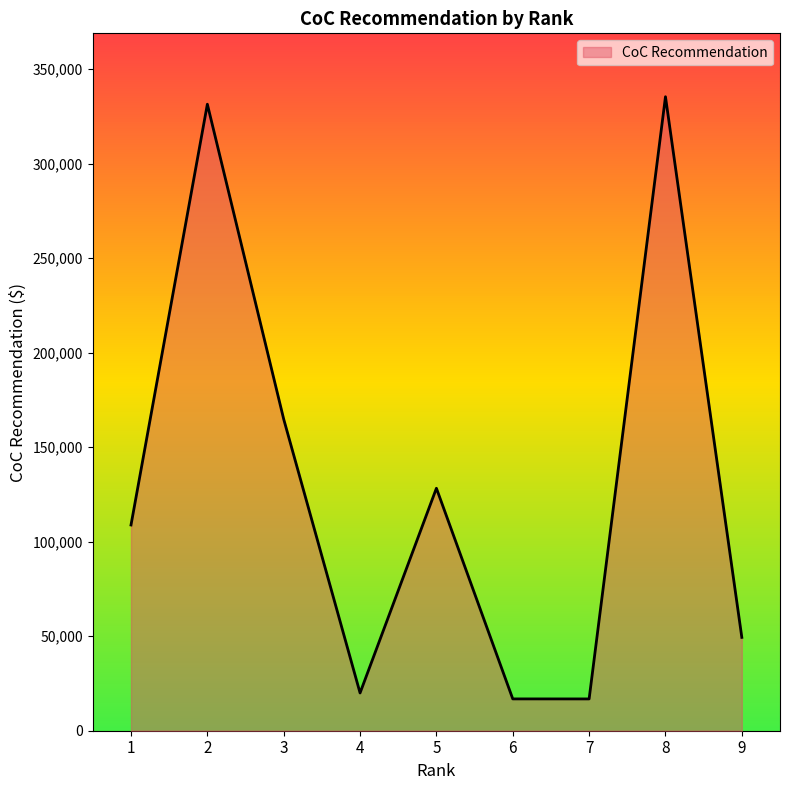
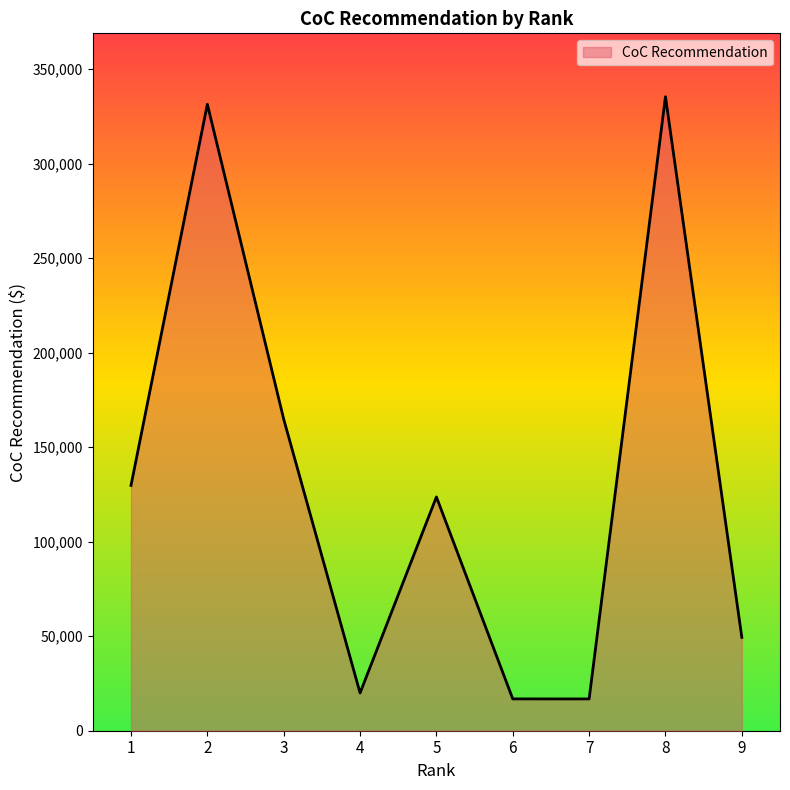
1: 109,000 -> 130,000
5: 128,000 -> 124,000
